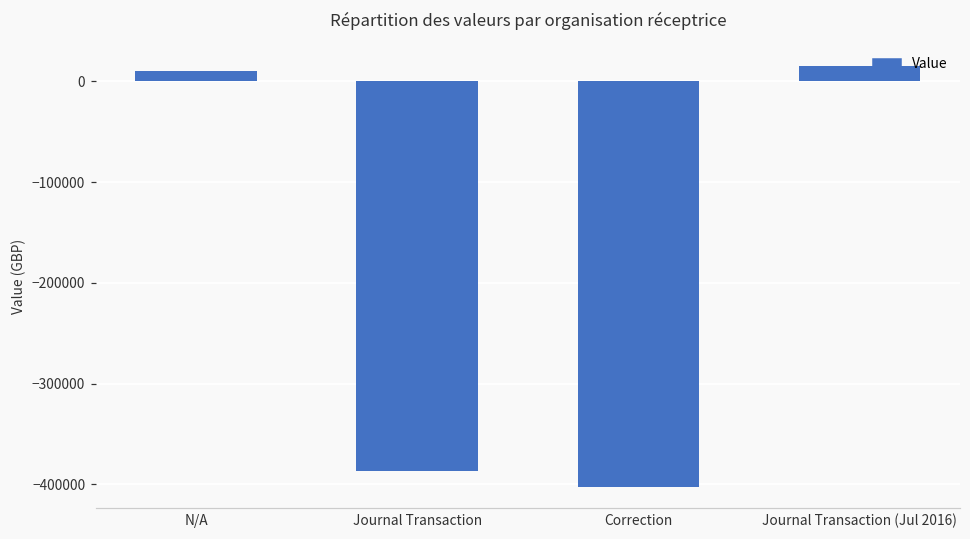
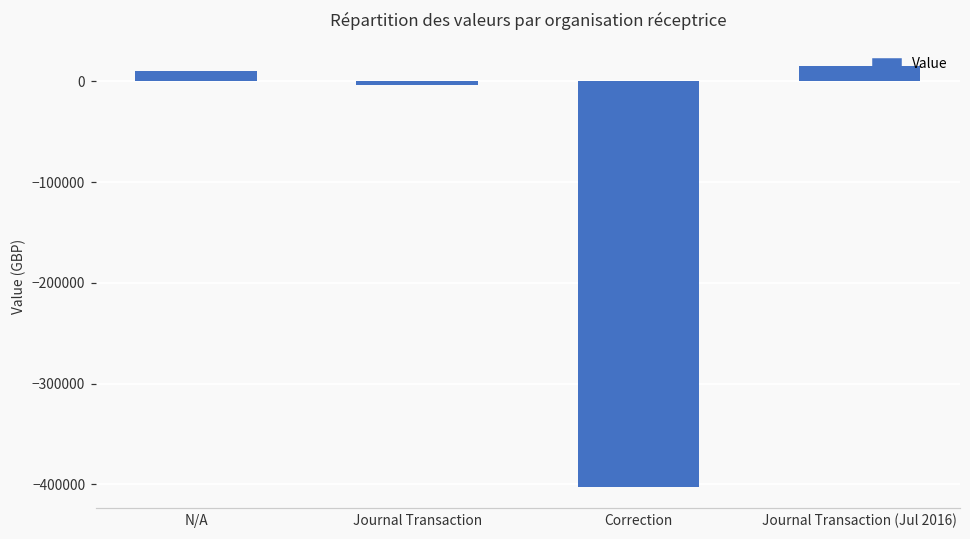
Journal Transaction: -390000 -> 0
